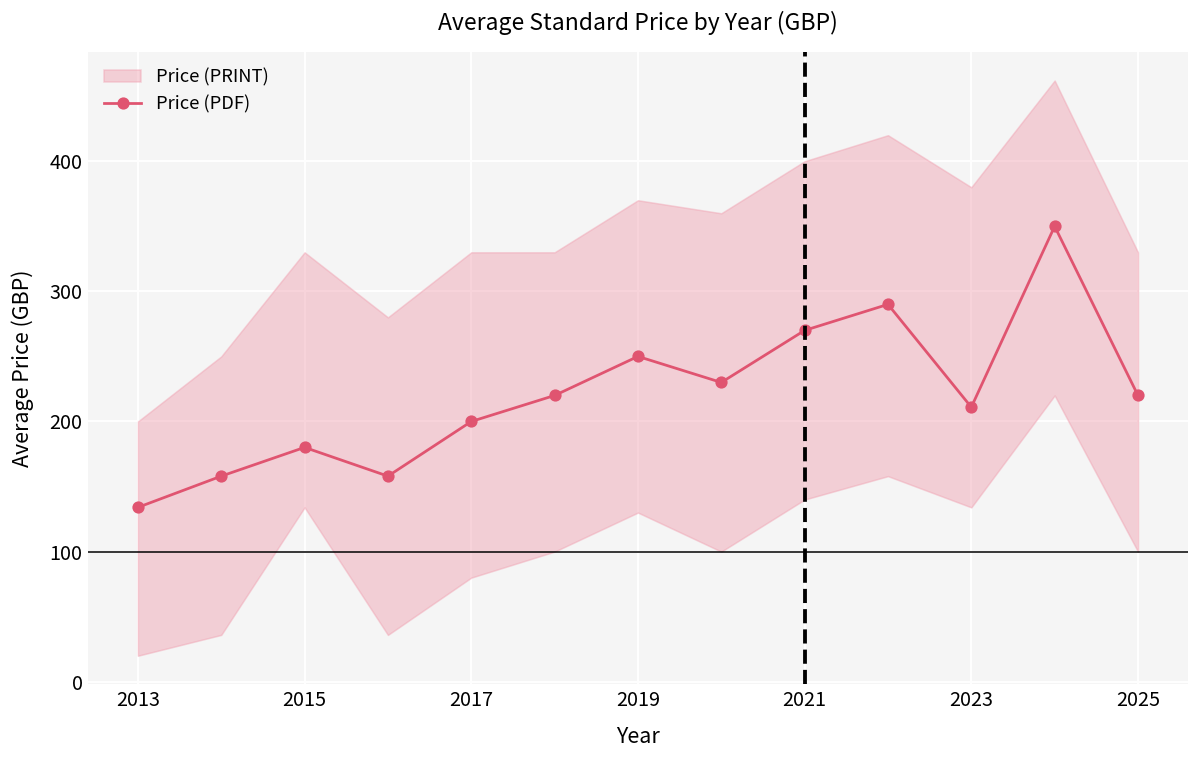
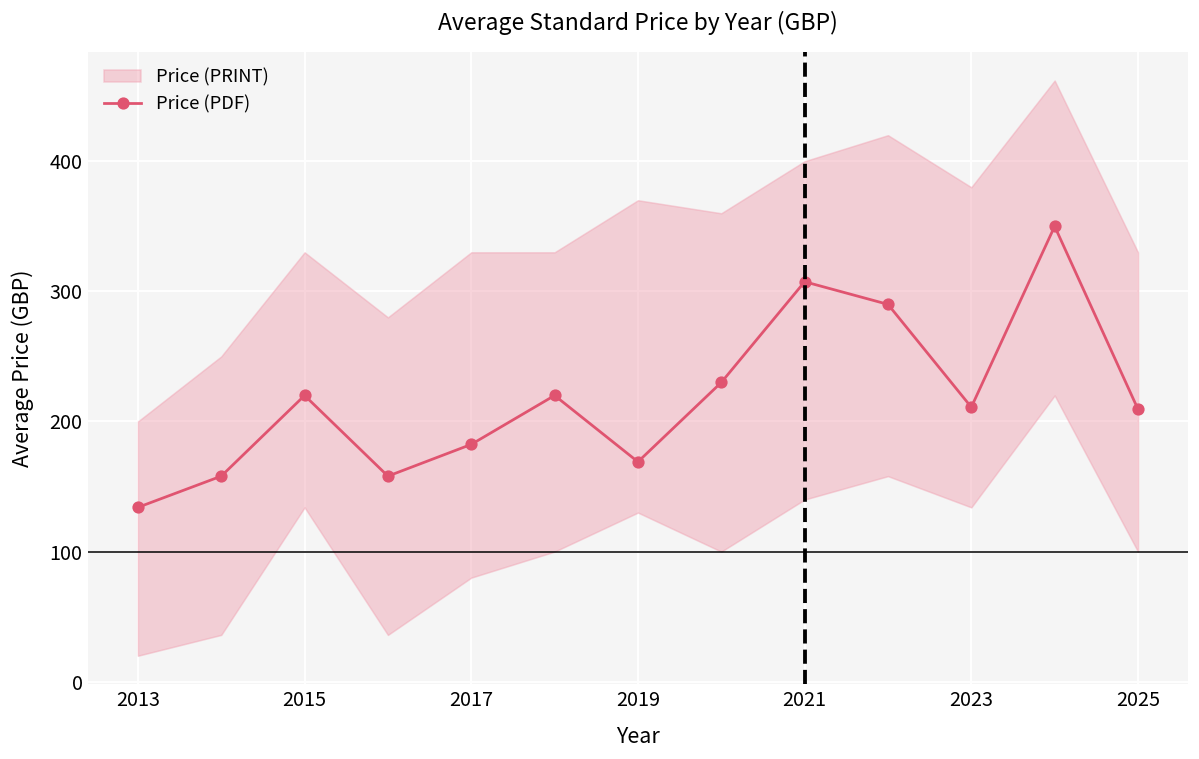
Price (PDF), 2015: 180 -> 220
Price (PDF), 2017: 200 -> 182
Price (PDF), 2019: 250 -> 169
Price (PDF), 2021: 270 -> 307
Price (PDF), 2025: 220 -> 209
